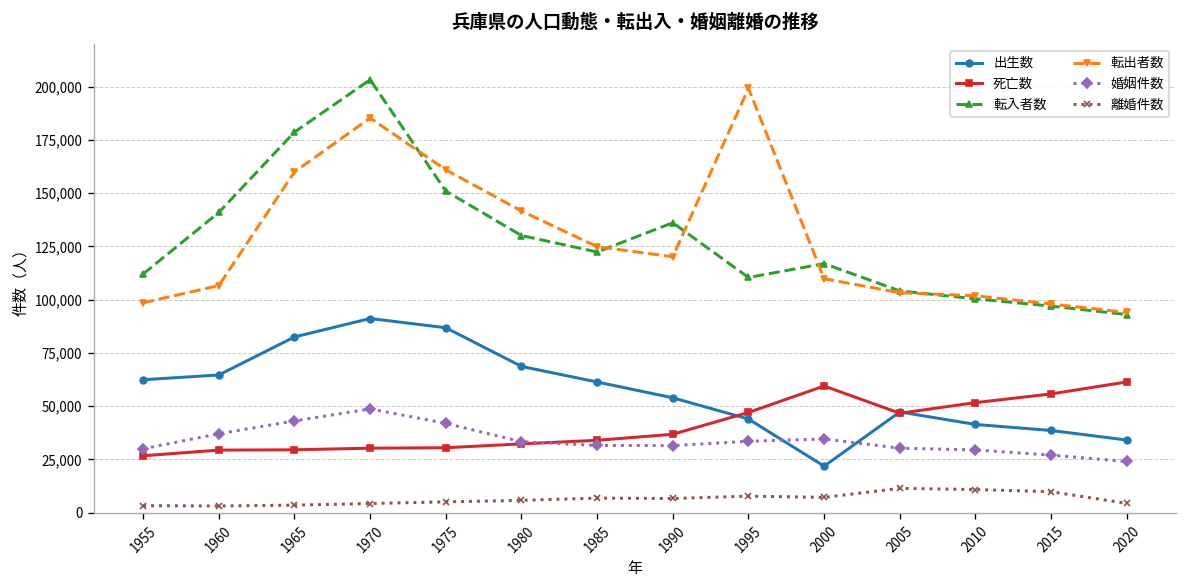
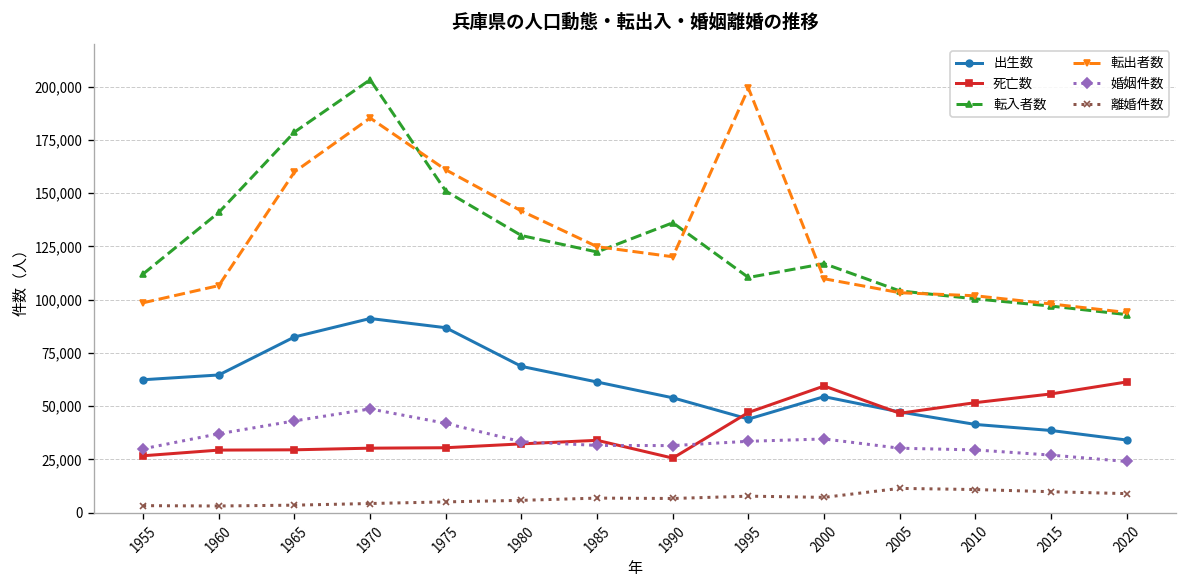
死亡数, 1990: 37,000 -> 26,000
出生数, 2000: 22,000 -> 54,000
離婚件数, 2020: 4,000 -> 9,000
